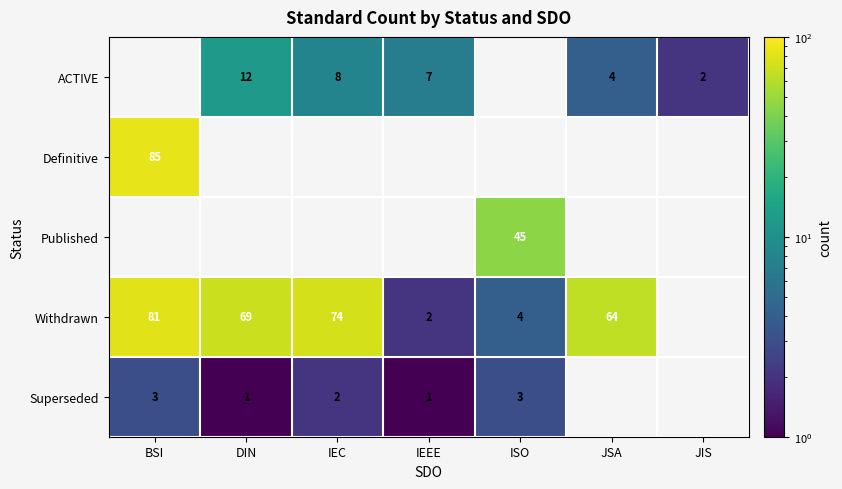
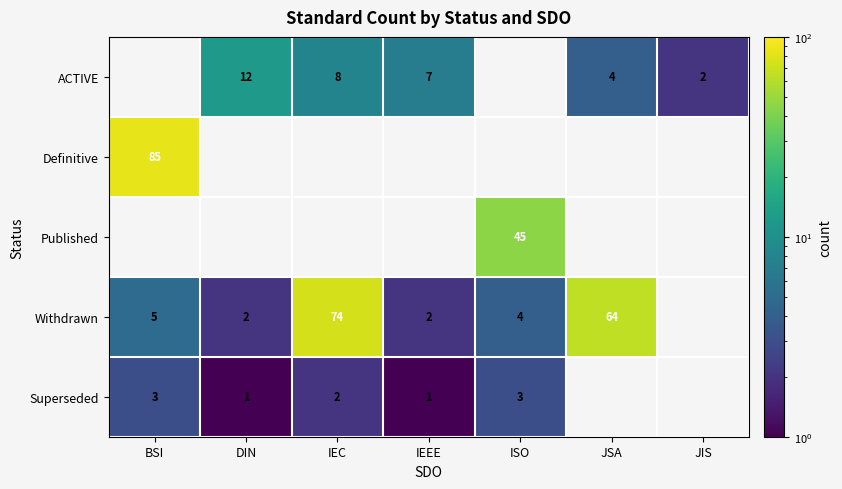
Withdrawn, BSI: 81 -> 5
Withdrawn, DIN: 69 -> 2
